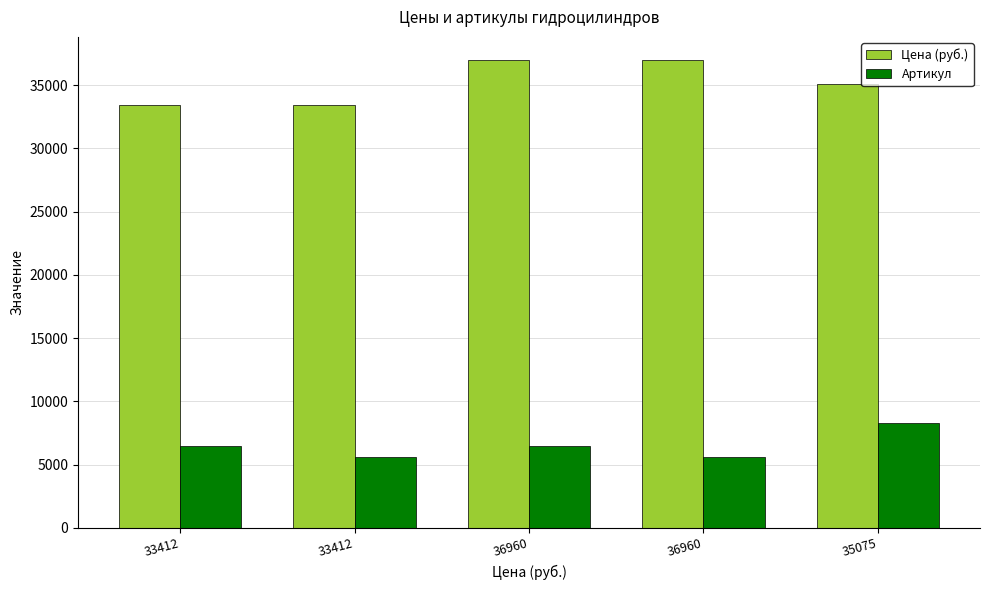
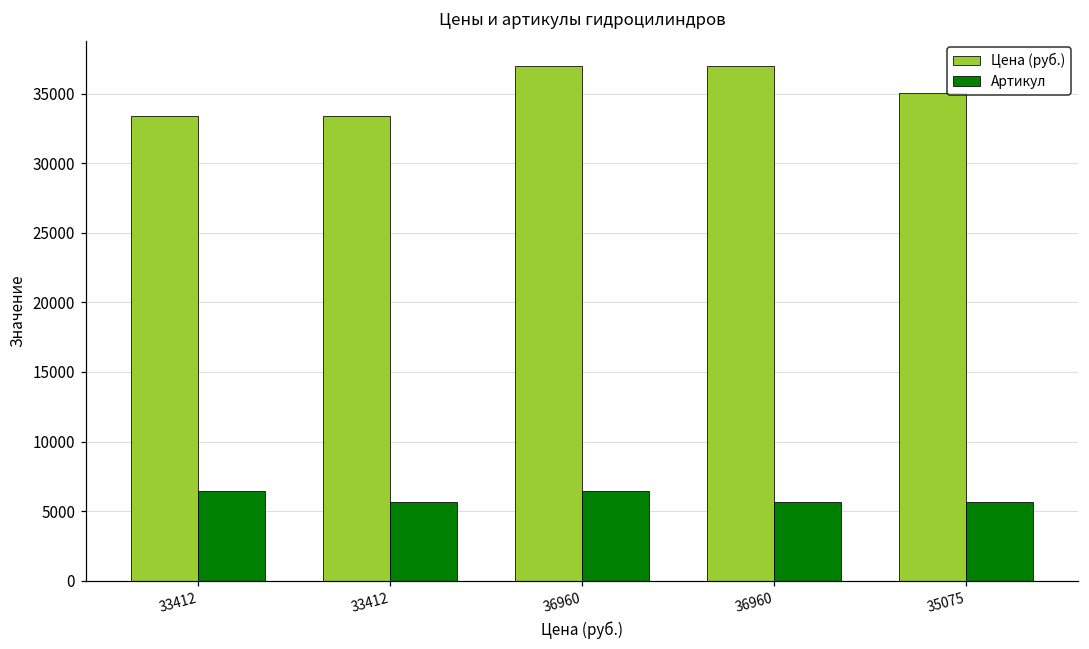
Артикул, 35075: 8300 -> 5600
